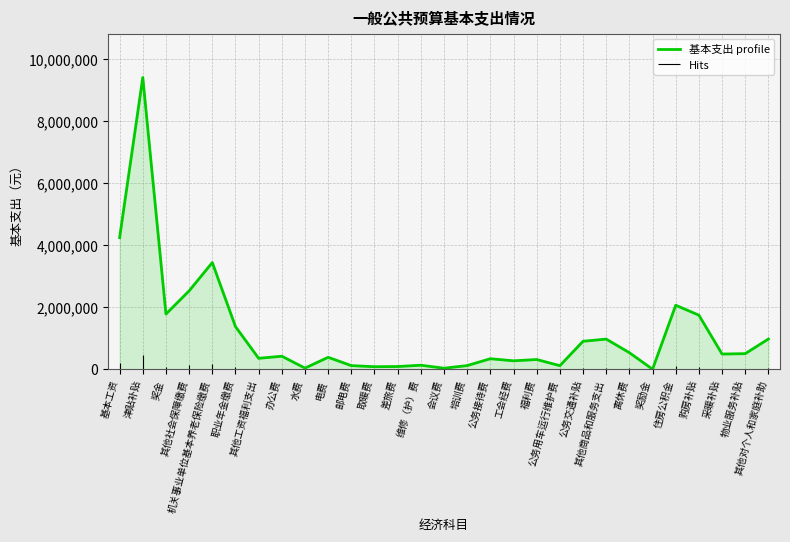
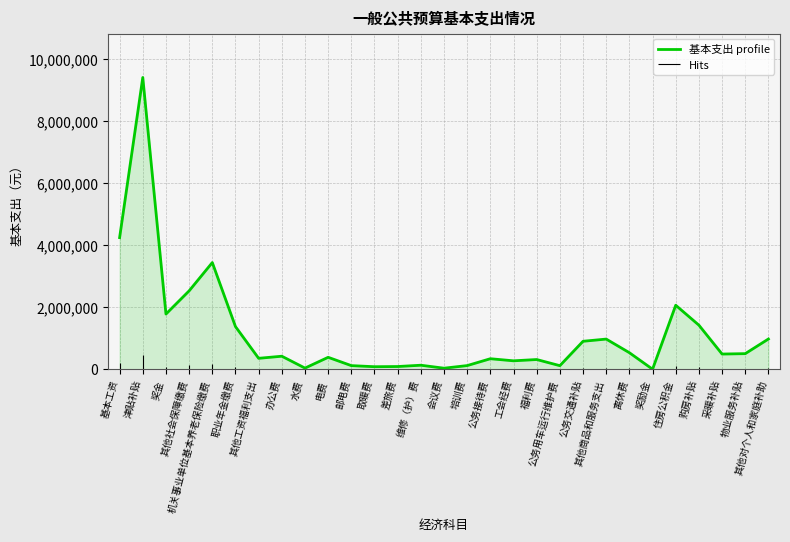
购房补贴: 1,700,000 -> 1,400,000
